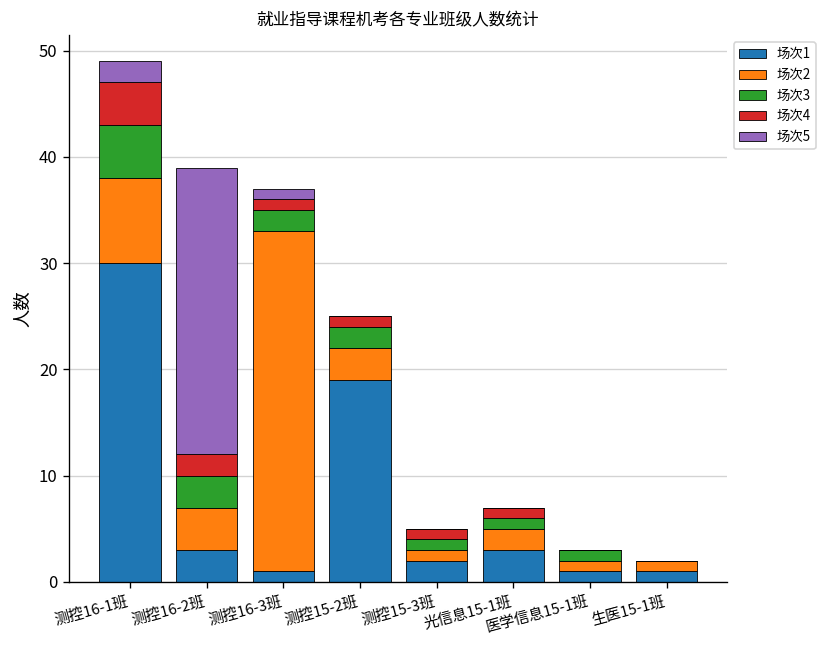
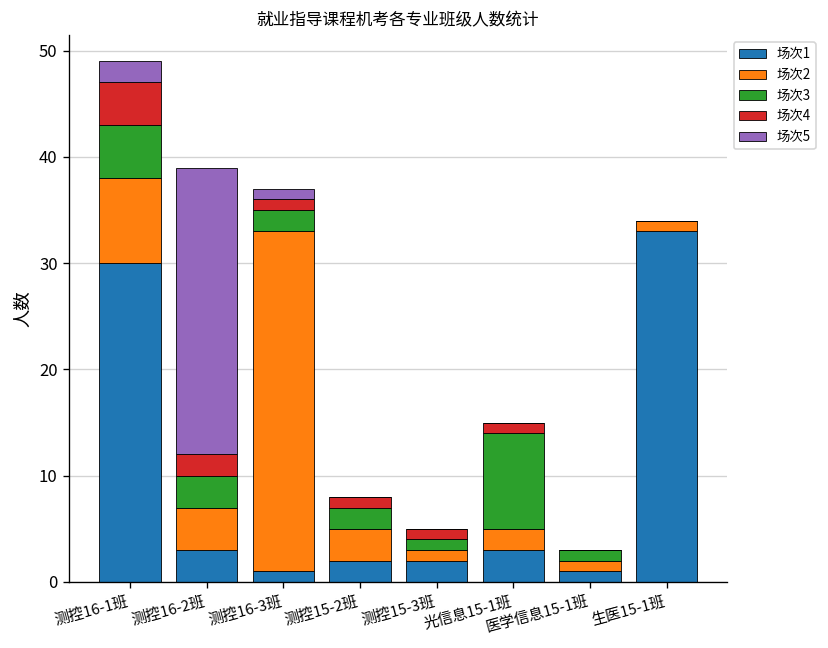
场次1, 测控15-2班: 19 -> 2
场次3, 光信息15-1班: 1 -> 9
场次1, 生医15-1班: 1 -> 33
